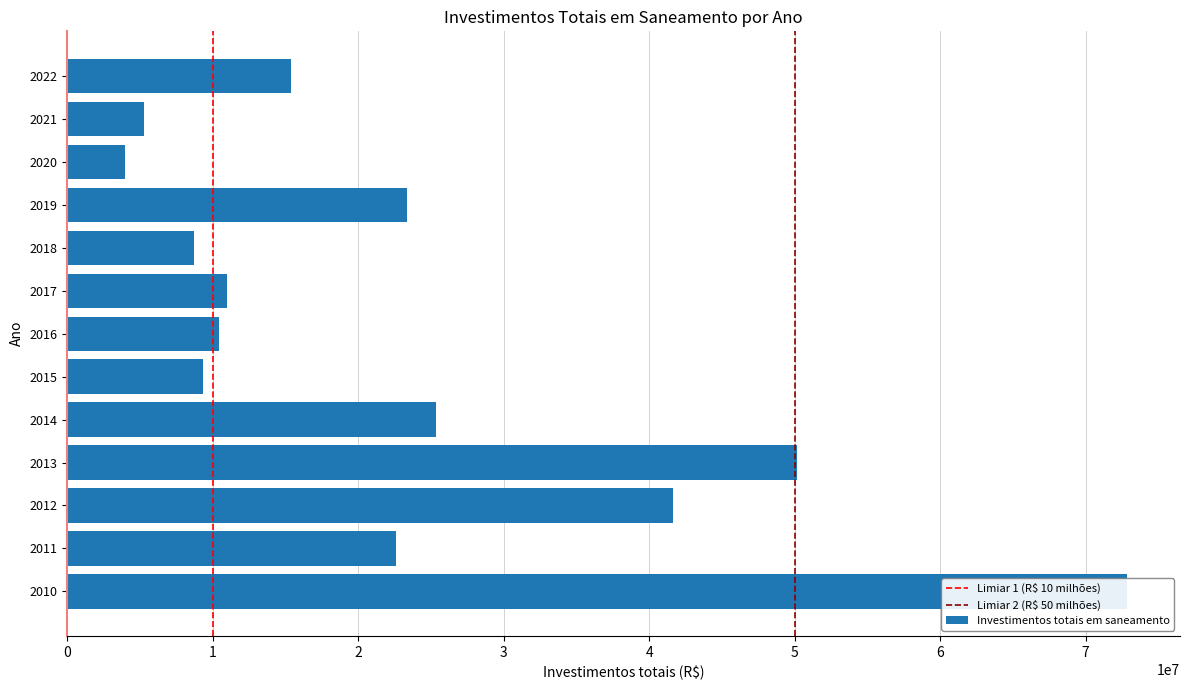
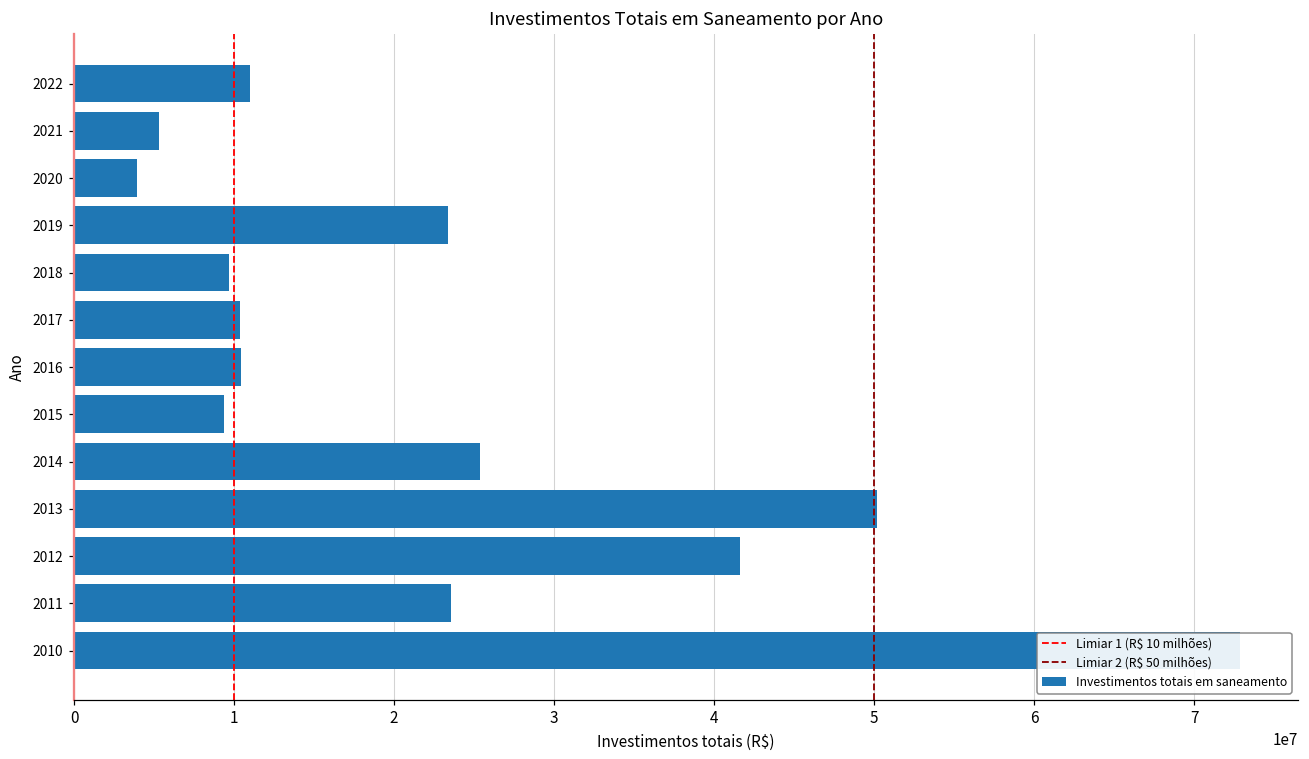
2022: 15400000 -> 11000000
2018: 8700000 -> 9700000
2017: 11000000 -> 10400000
2011: 22600000 -> 23600000
